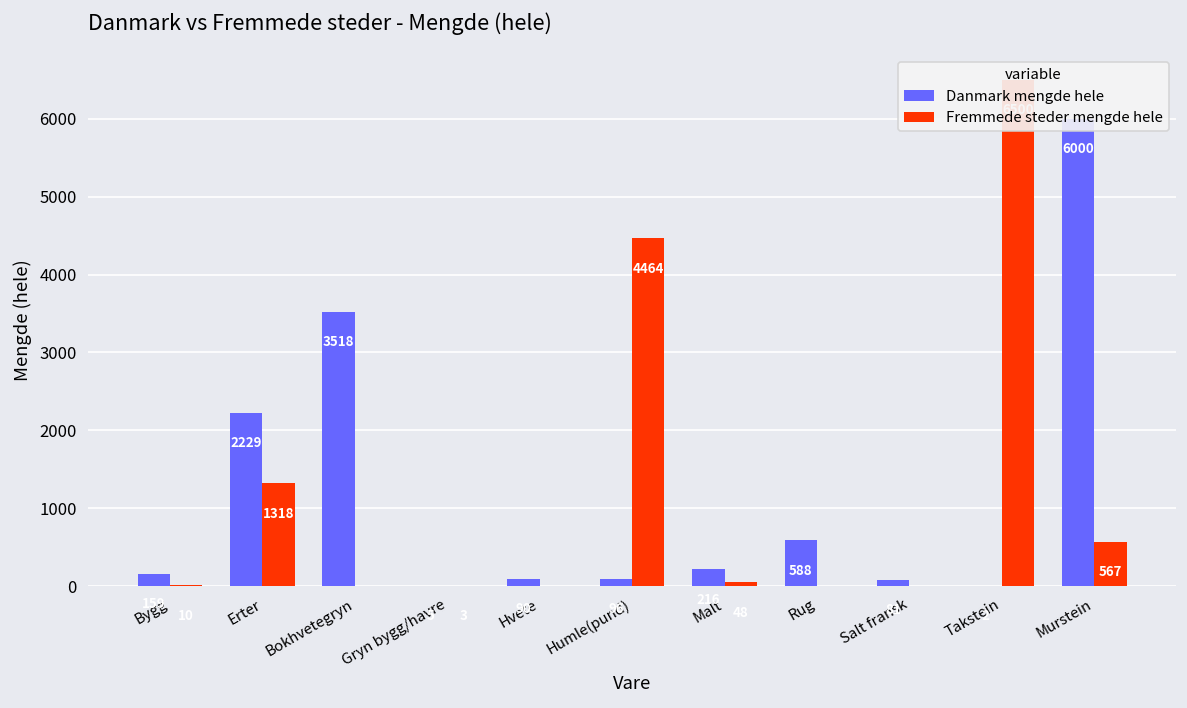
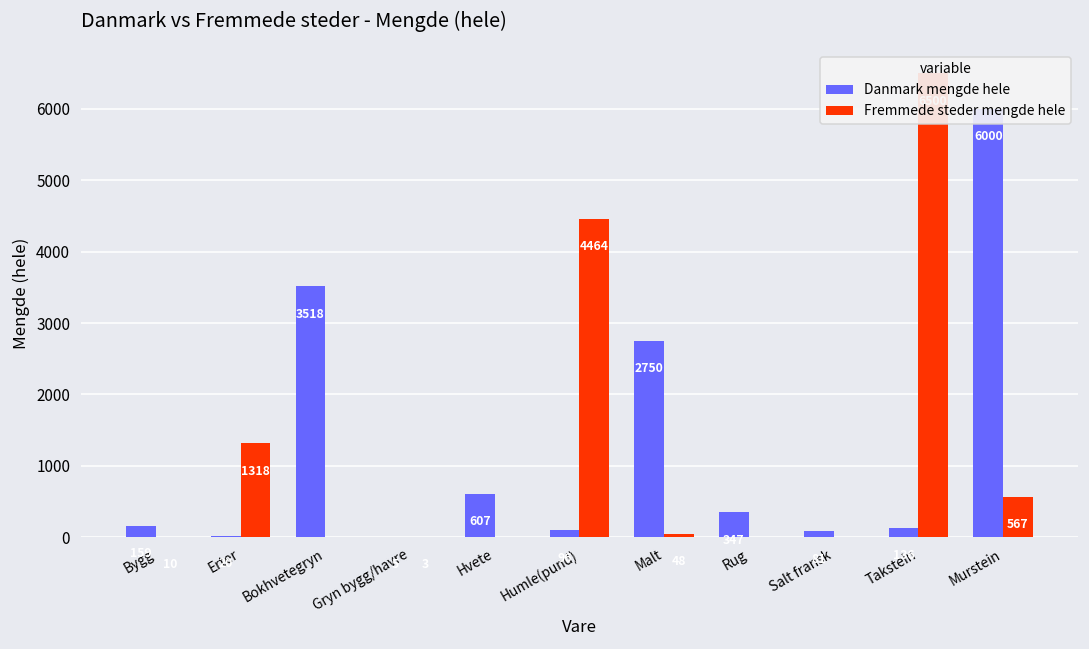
Danmark mengde hele, Erter: 2200 -> 0
Danmark mengde hele, Hvete: 100 -> 600
Danmark mengde hele, Malt: 200 -> 2800
Danmark mengde hele, Rug: 600 -> 300
Danmark mengde hele, Takstein: 0 -> 100
